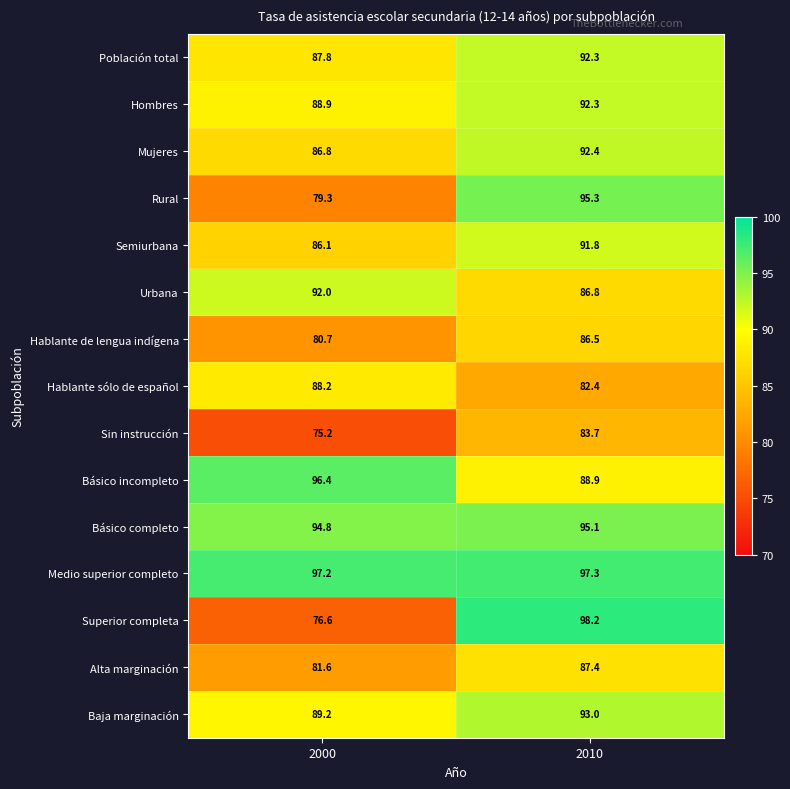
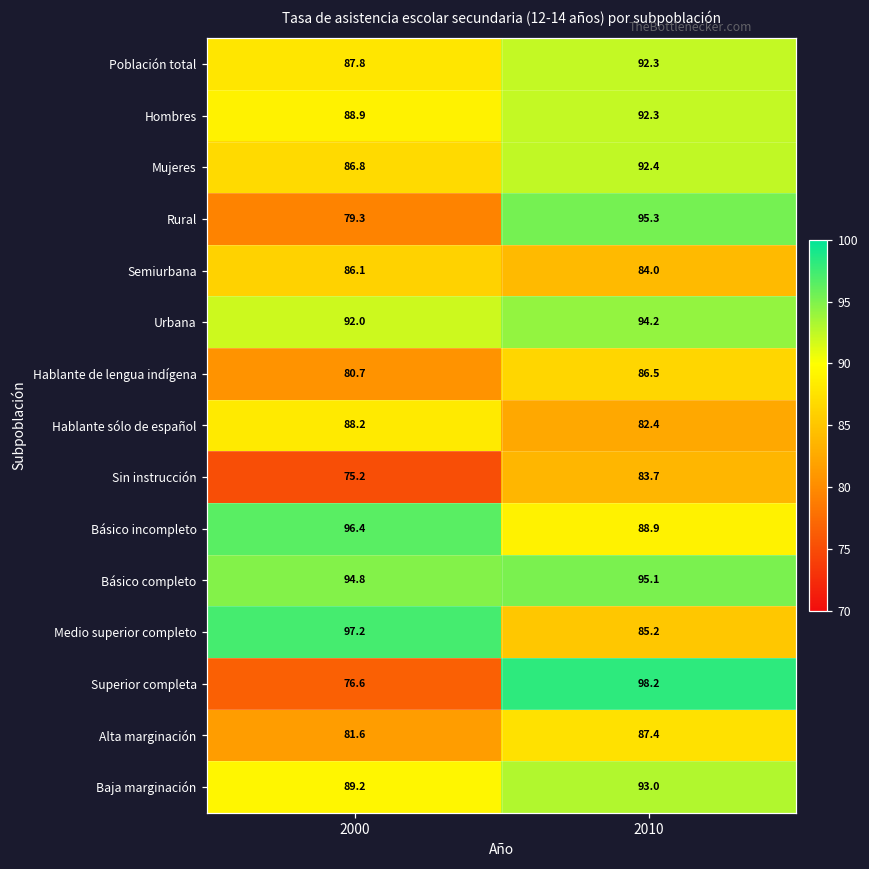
Semiurbana, 2010: 91.8 -> 84.0
Urbana, 2010: 86.8 -> 94.2
Medio superior completo, 2010: 97.3 -> 85.2
